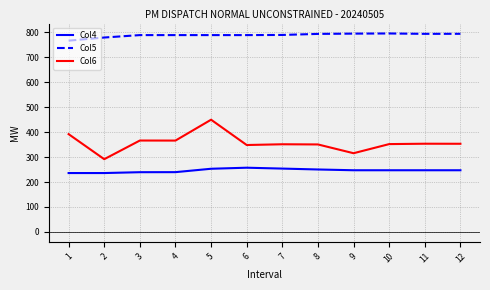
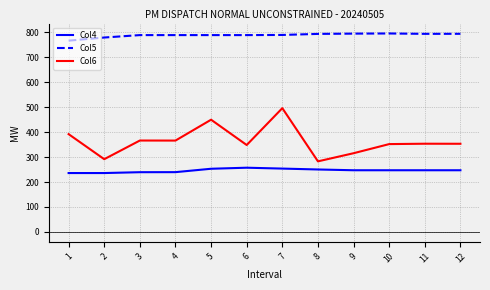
Col6, 7: 350 -> 500
Col6, 8: 350 -> 280
